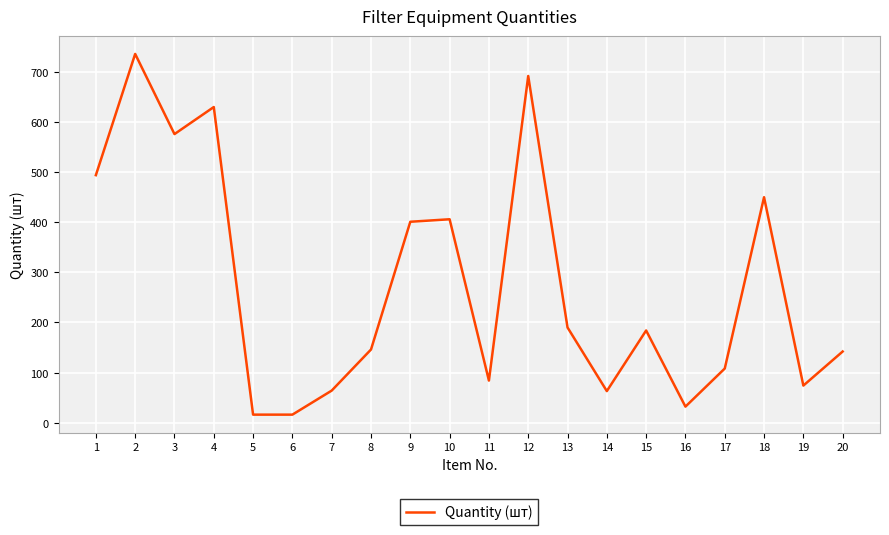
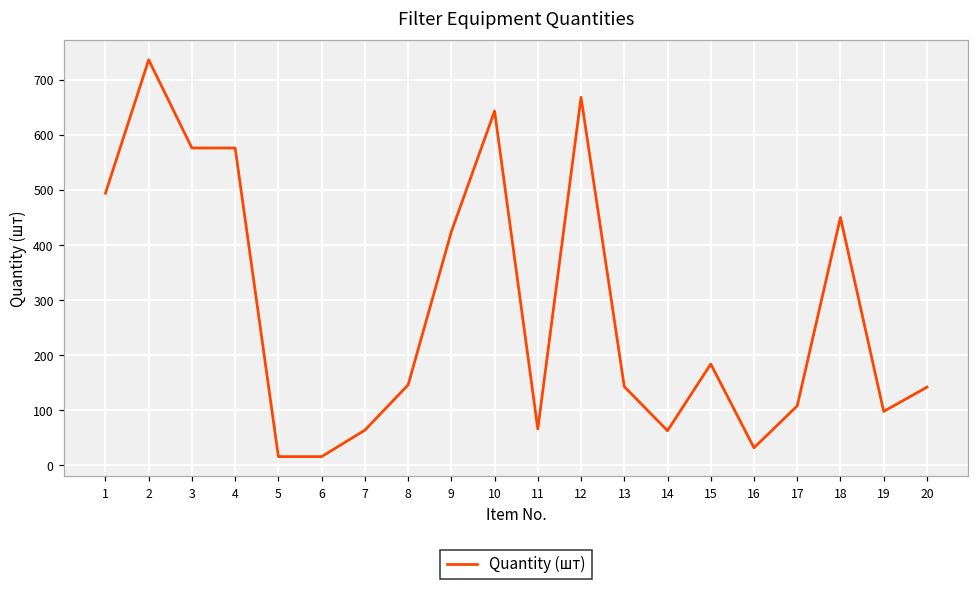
4: 630 -> 580
9: 400 -> 420
10: 410 -> 640
11: 80 -> 70
12: 690 -> 670
13: 190 -> 140
19: 70 -> 100
